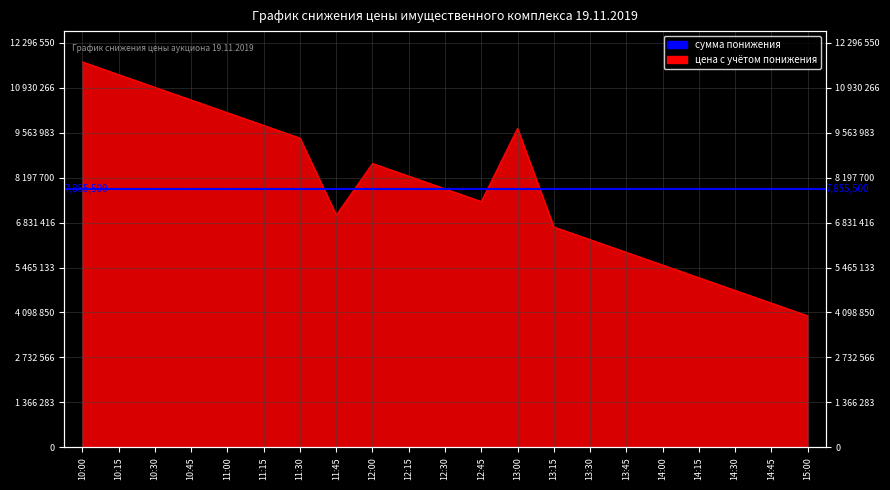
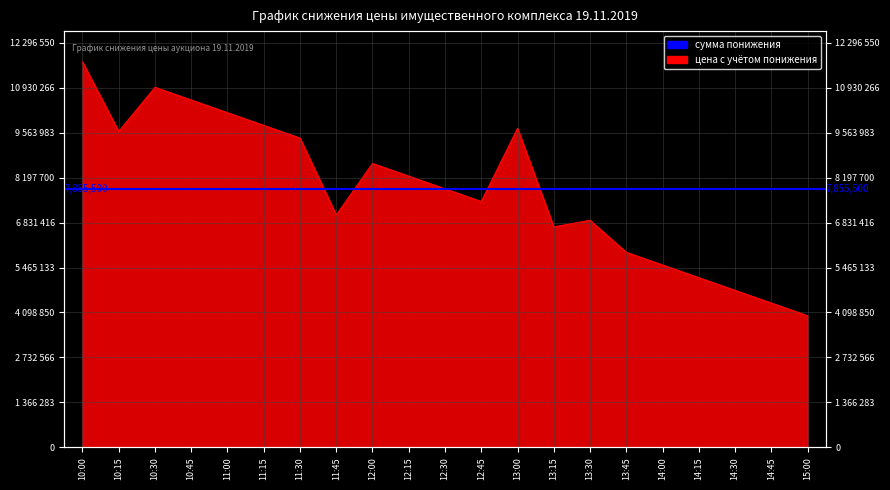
10:15: 11300000 -> 9600000
13:30: 6300000 -> 6900000
